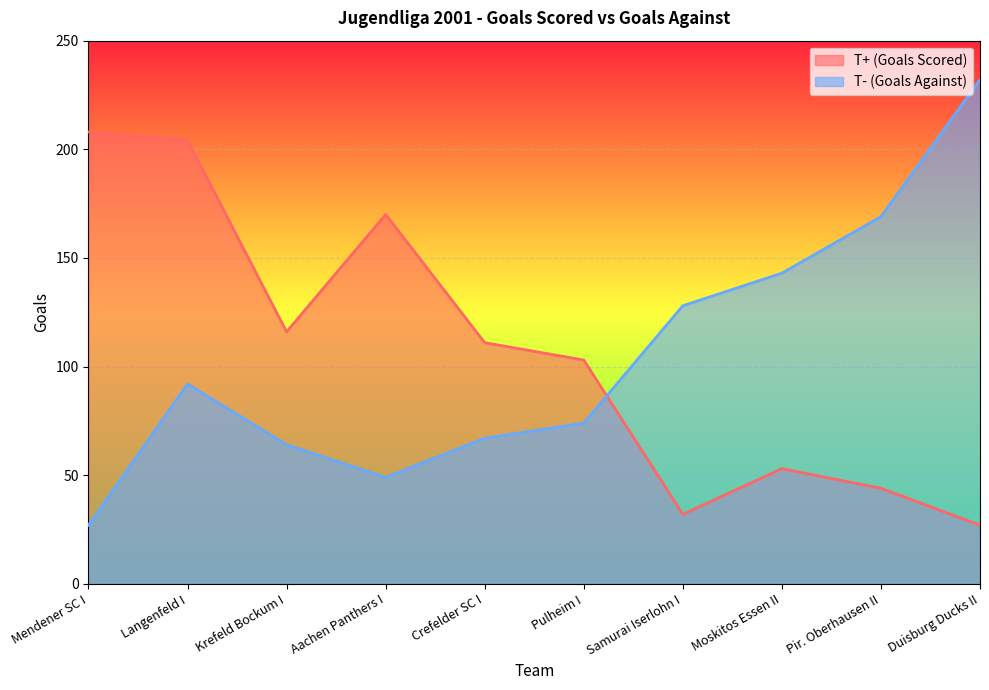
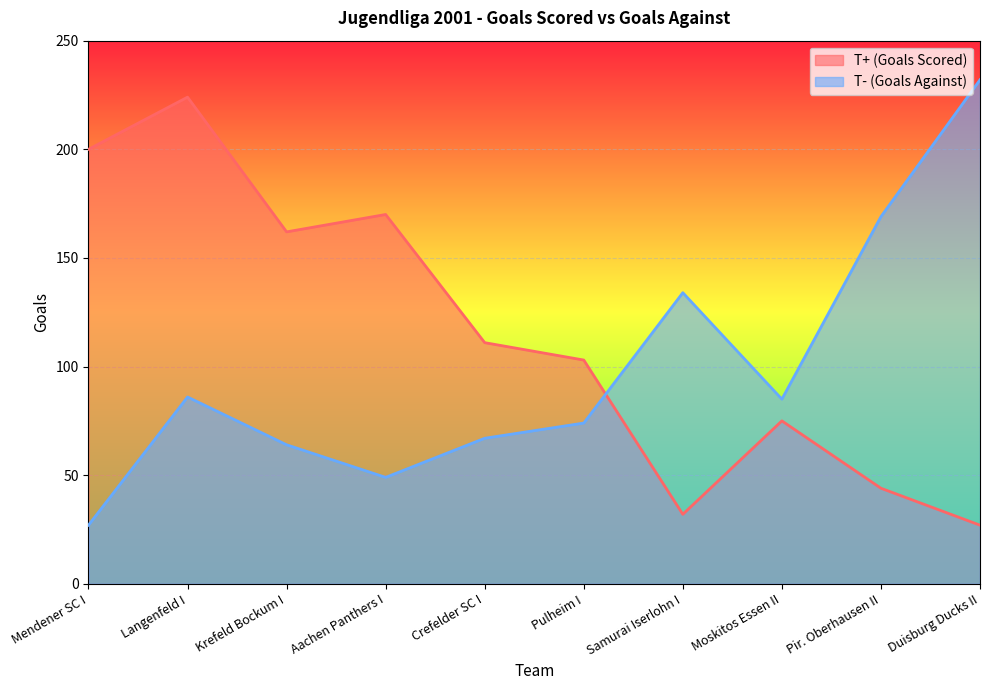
T+ (Goals Scored), Mendener SC I: 208 -> 200
T+ (Goals Scored), Langenfeld I: 204 -> 224
T- (Goals Against), Langenfeld I: 92 -> 86
T+ (Goals Scored), Krefeld Bockum I: 116 -> 162
T- (Goals Against), Samurai Iserlohn I: 128 -> 134
T+ (Goals Scored), Moskitos Essen II: 53 -> 75
T- (Goals Against), Moskitos Essen II: 143 -> 85
